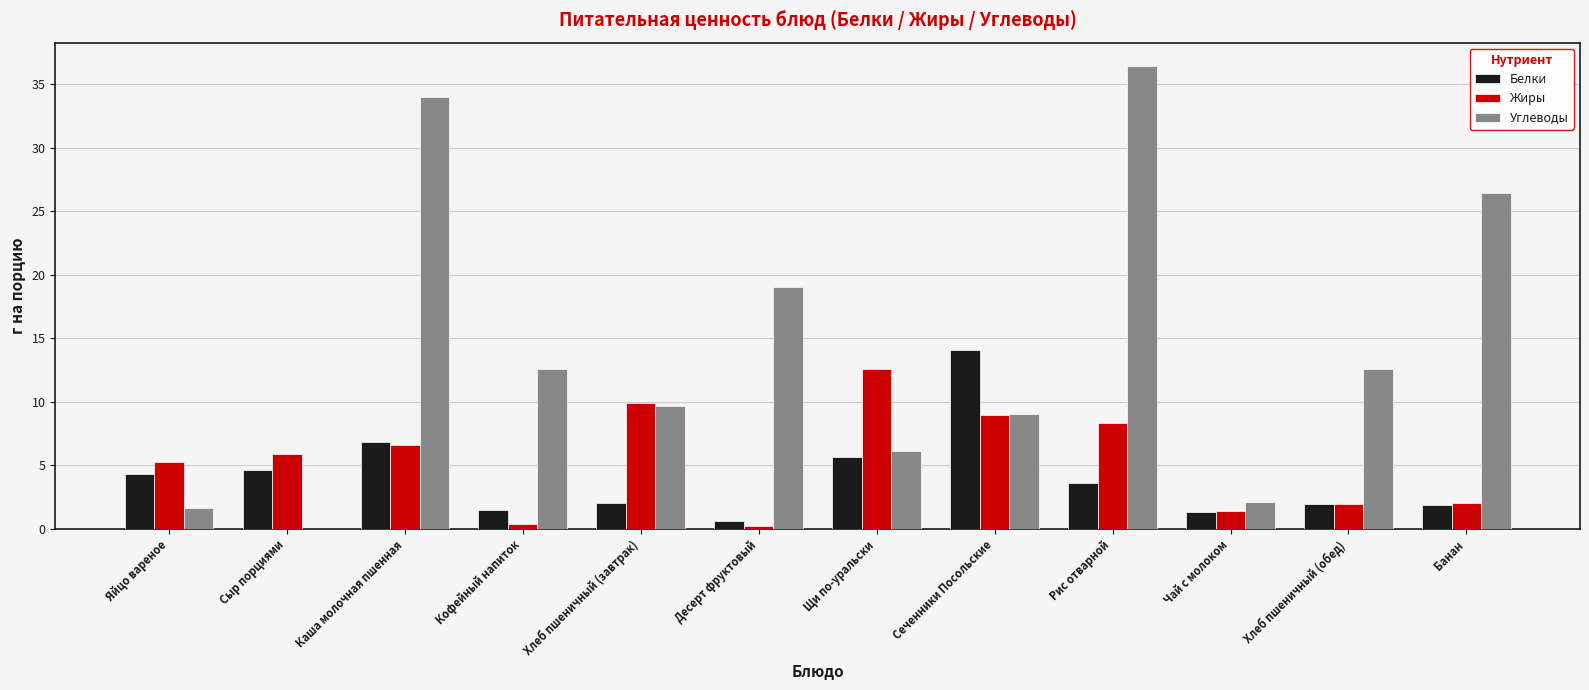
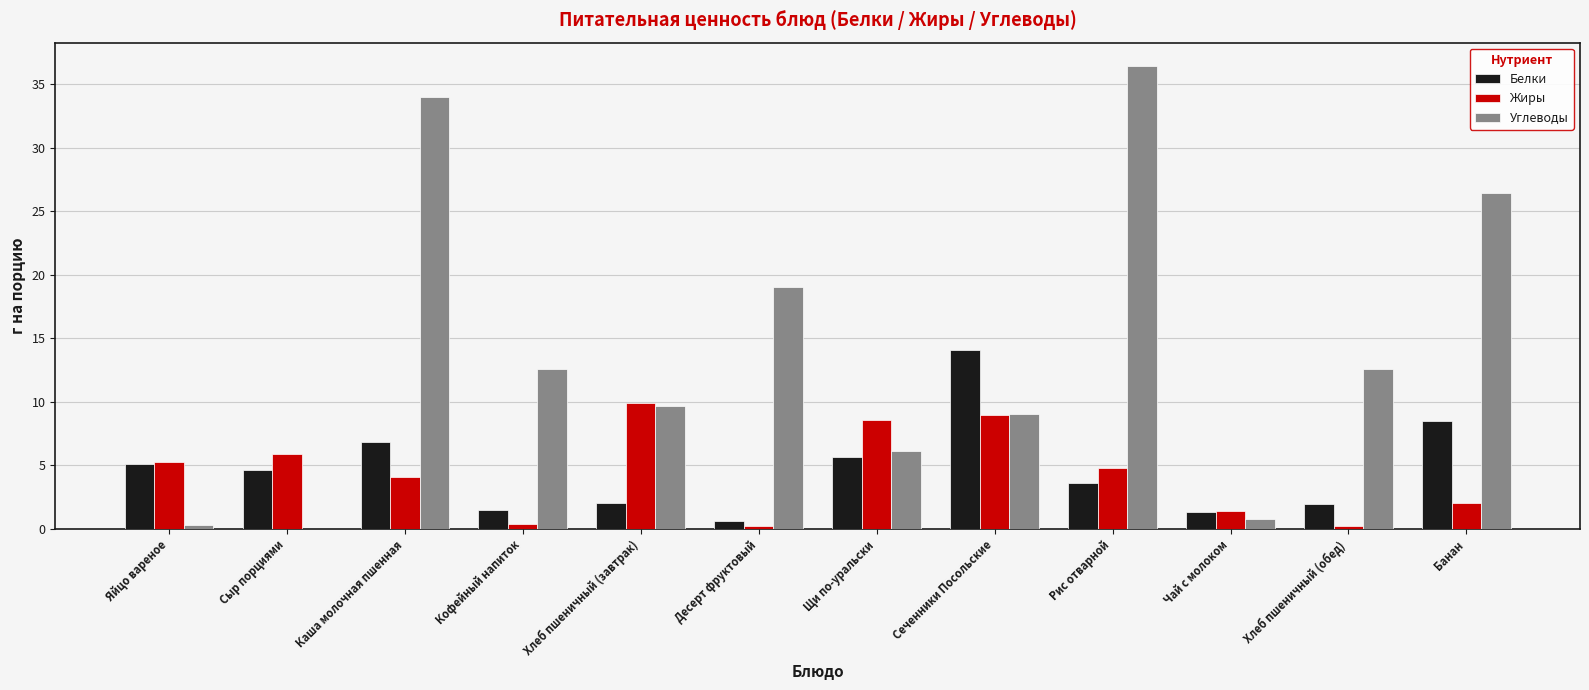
Белки, Яйцо вареное: 4.3 -> 5.1
Углеводы, Яйцо вареное: 1.6 -> 0.3
Жиры, Каша молочная пшенная: 6.6 -> 4.1
Жиры, Щи по-уральски: 12.6 -> 8.6
Жиры, Рис отварной: 8.3 -> 4.8
Углеводы, Чай с молоком: 2.1 -> 0.8
Жиры, Хлеб пшеничный (обед): 2.0 -> 0.3
Белки, Банан: 1.9 -> 8.5
